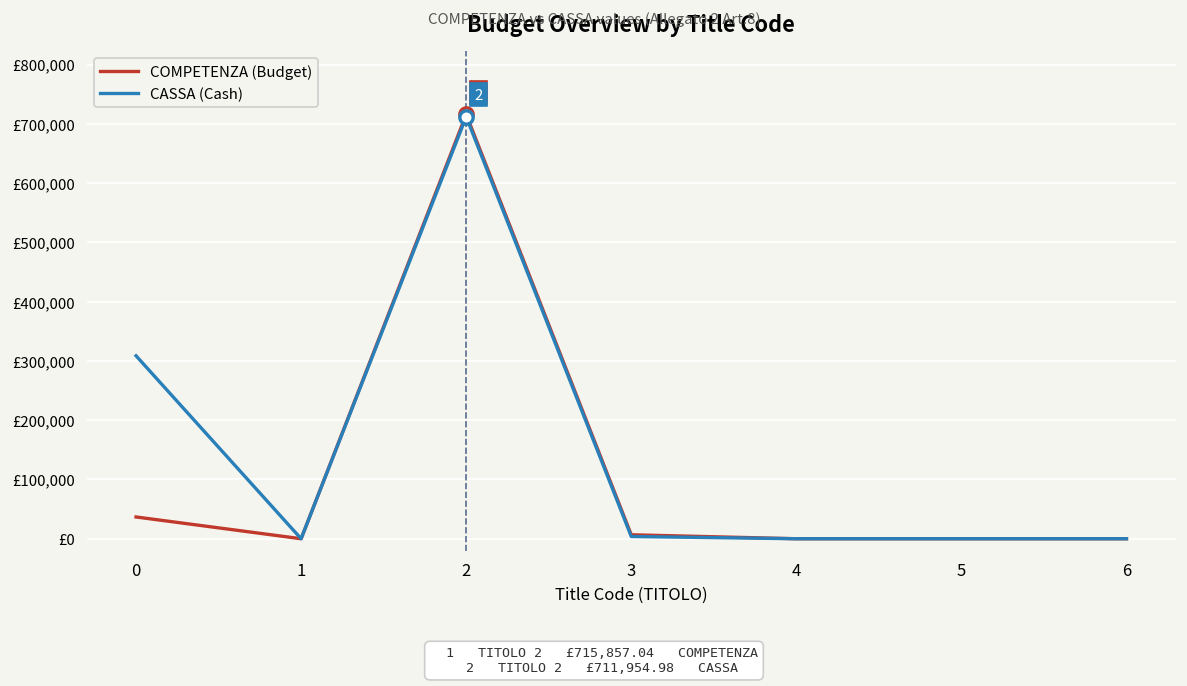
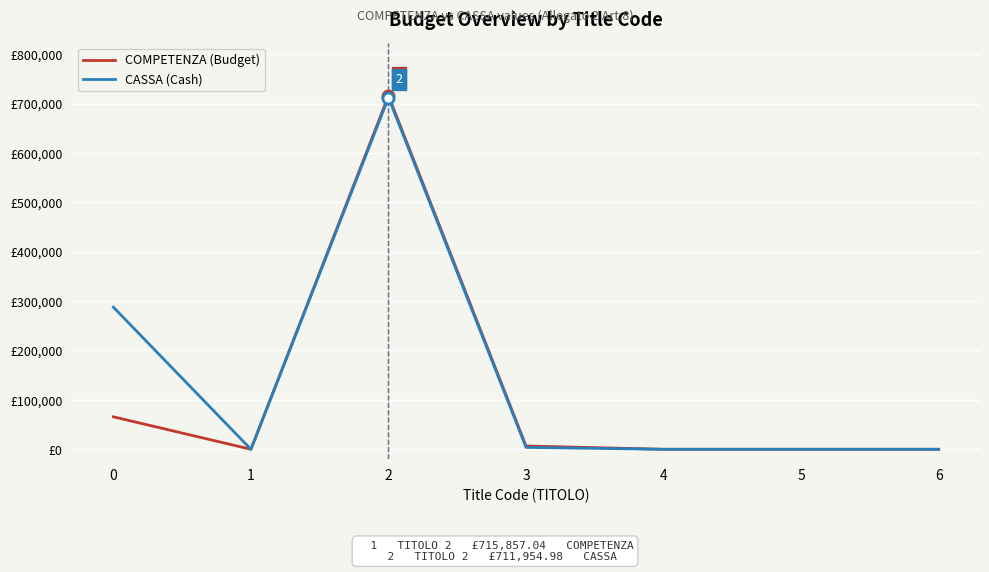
COMPETENZA (Budget), 0: £40,000 -> £70,000
CASSA (Cash), 0: £310,000 -> £290,000
